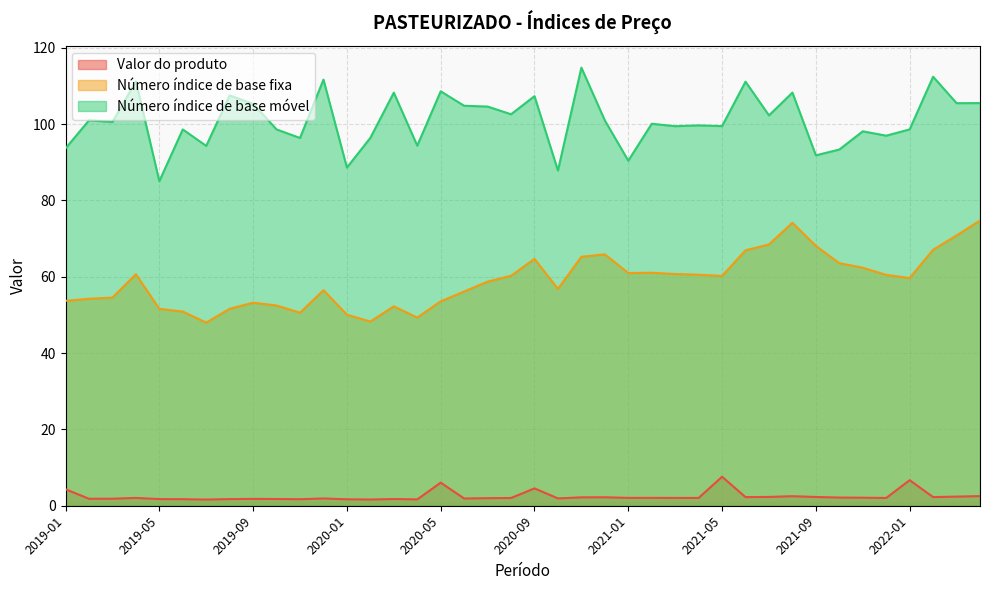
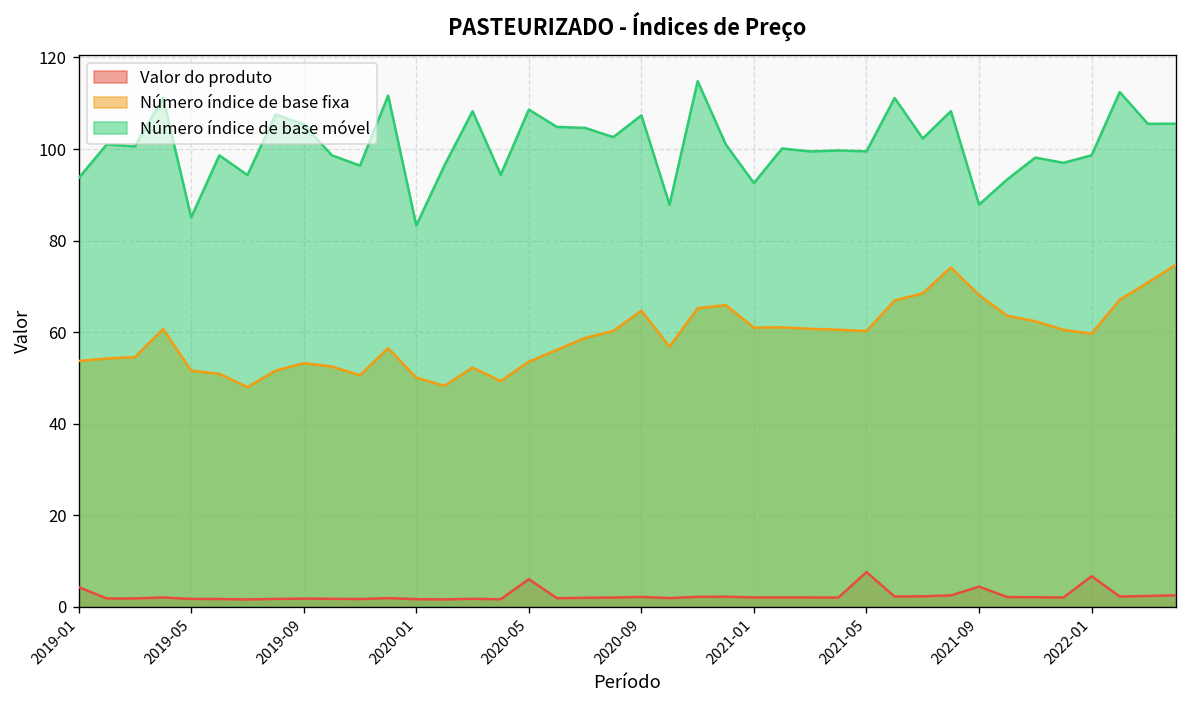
Número índice de base móvel, 2020-01: 89 -> 83
Valor do produto, 2020-09: 5 -> 2
Número índice de base móvel, 2021-01: 90 -> 93
Valor do produto, 2021-09: 2 -> 4
Número índice de base móvel, 2021-09: 92 -> 88
